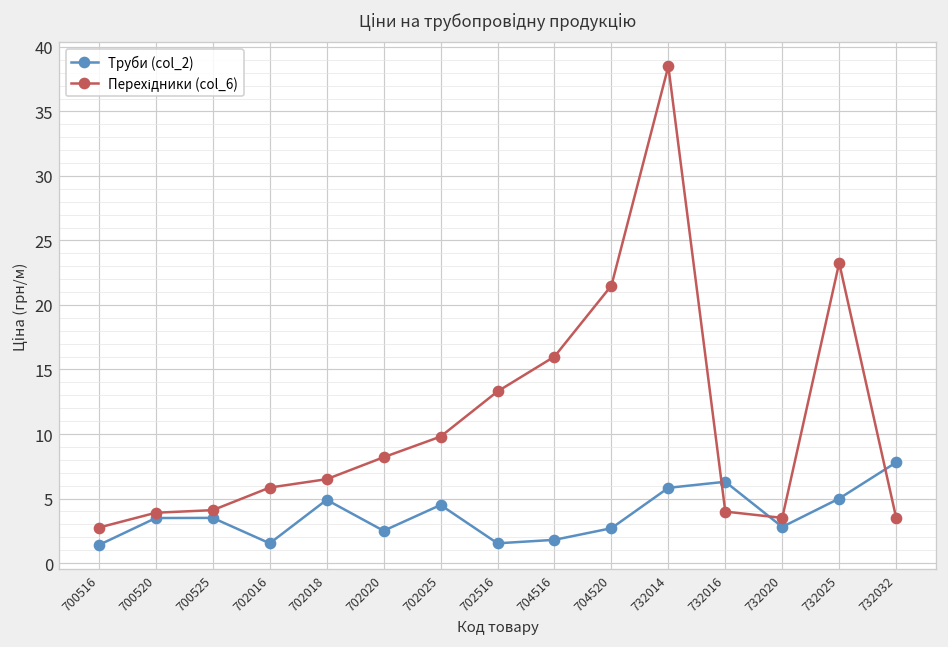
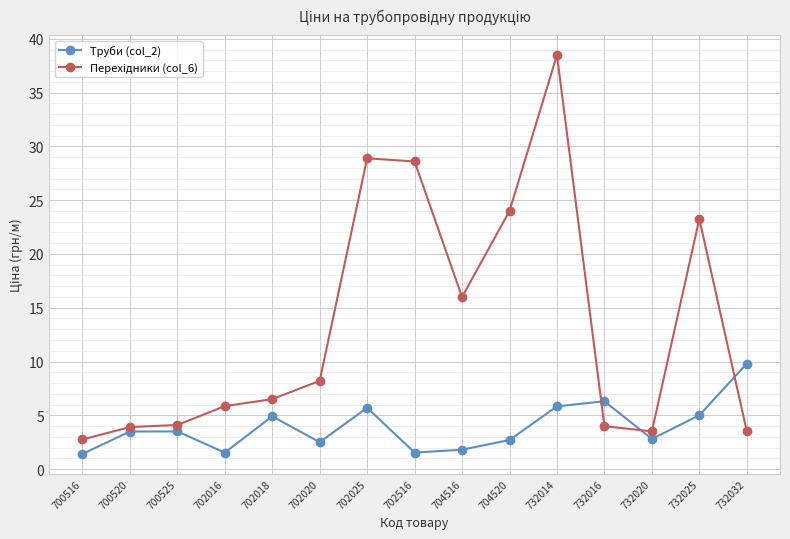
Труби (col_2), 702025: 4.5 -> 5.7
Перехідники (col_6), 702025: 9.8 -> 28.9
Перехідники (col_6), 702516: 13.3 -> 28.6
Перехідники (col_6), 704520: 21.5 -> 24.0
Труби (col_2), 732032: 7.8 -> 9.8
